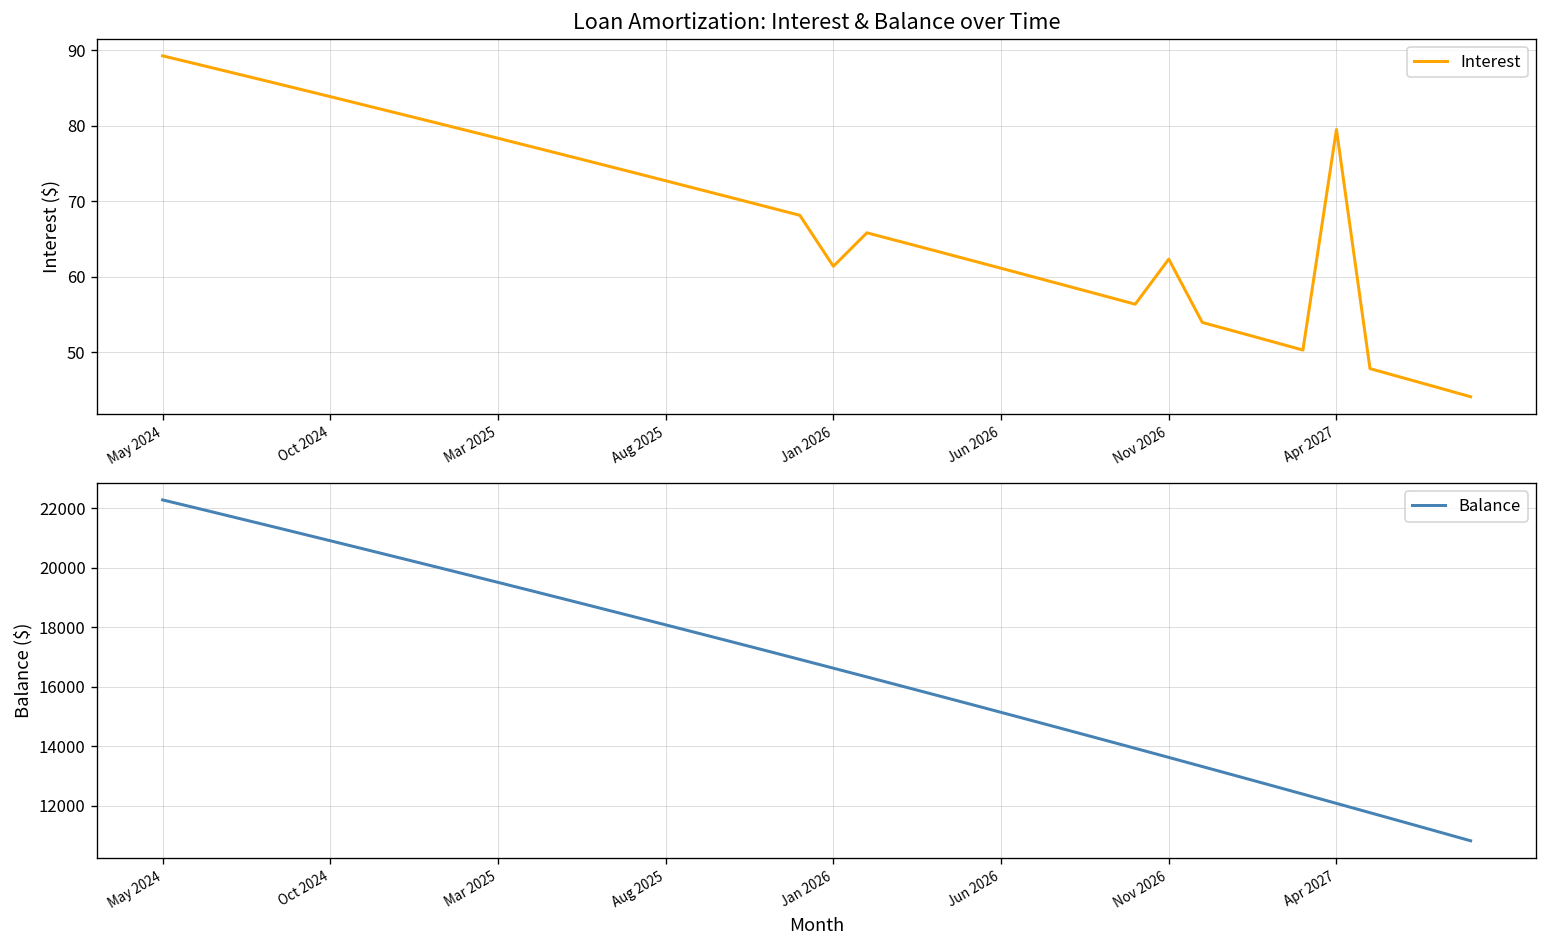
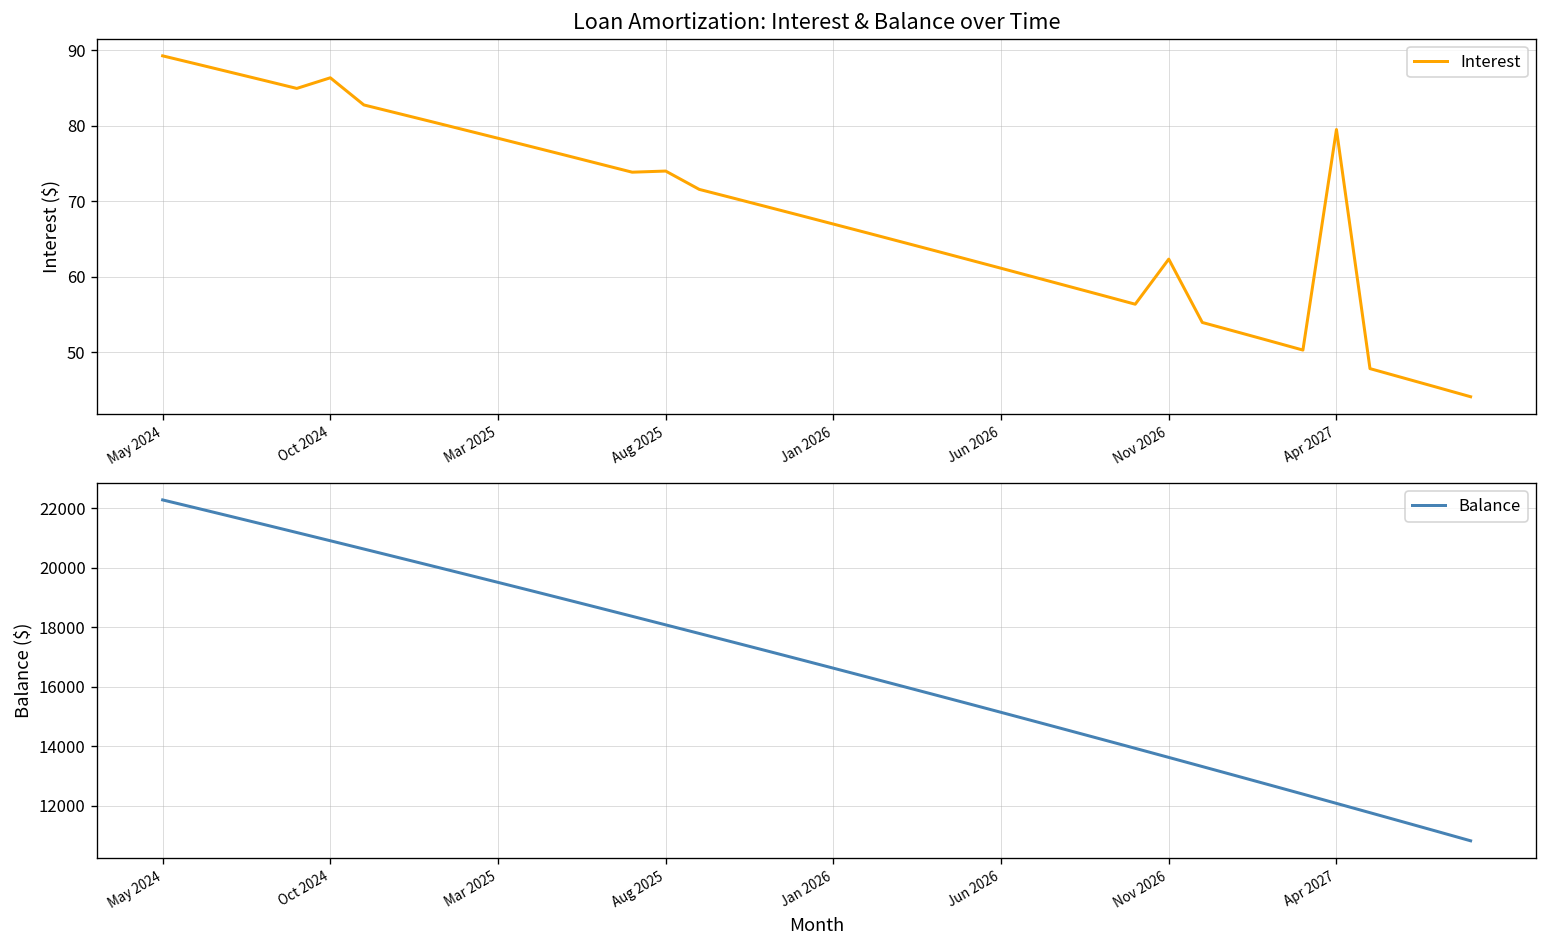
Loan Amortization: Interest & Balance over Time, Oct 2024: 84 -> 86
Loan Amortization: Interest & Balance over Time, Aug 2025: 73 -> 74
Loan Amortization: Interest & Balance over Time, Jan 2026: 61 -> 67
